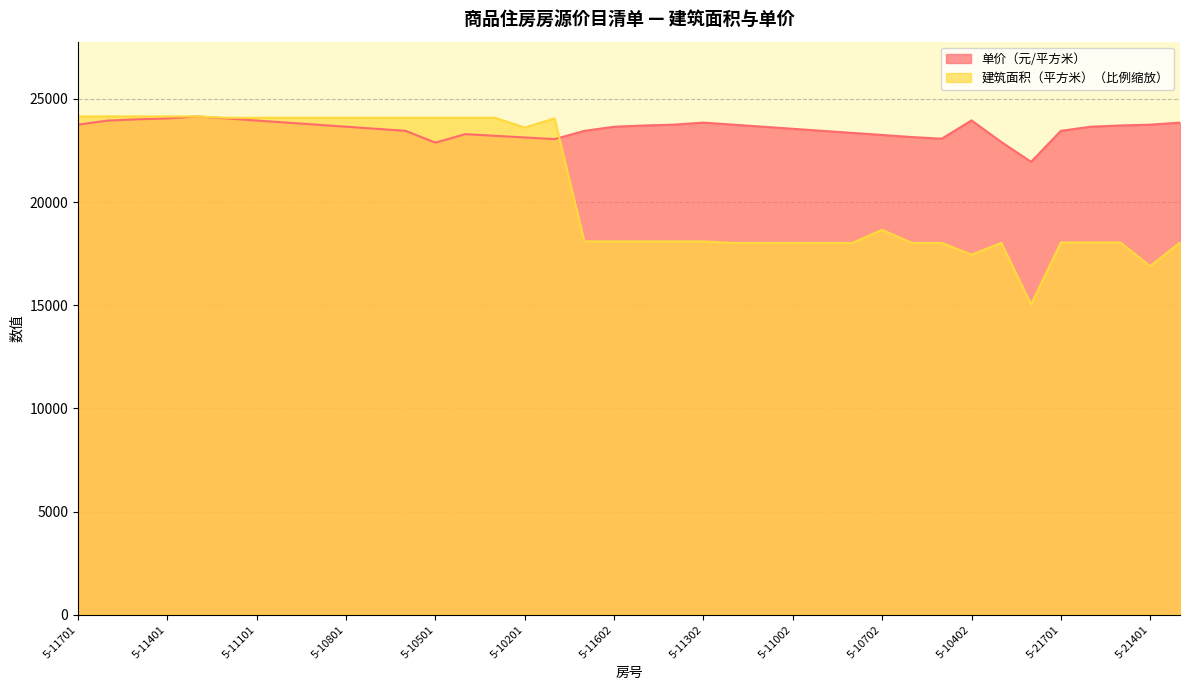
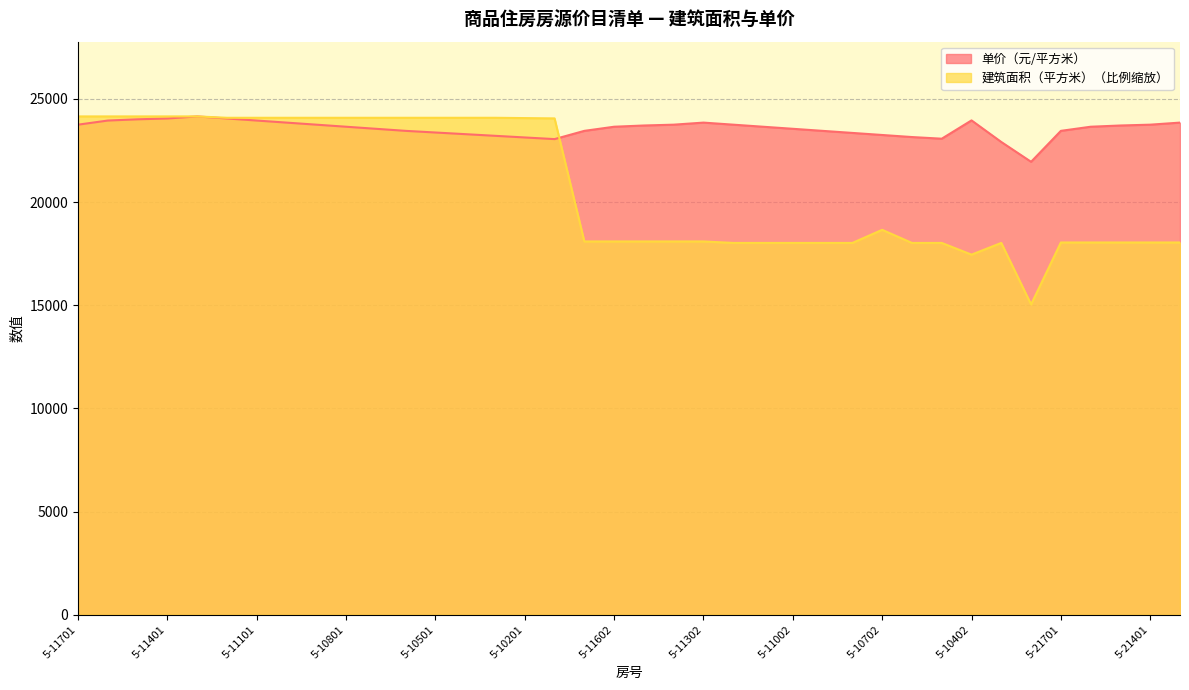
单价（元/平方米）, 5-10501: 22900 -> 23400
建筑面积（平方米）（比例缩放）, 5-10201: 23600 -> 24100
建筑面积（平方米）（比例缩放）, 5-21401: 16900 -> 18000
